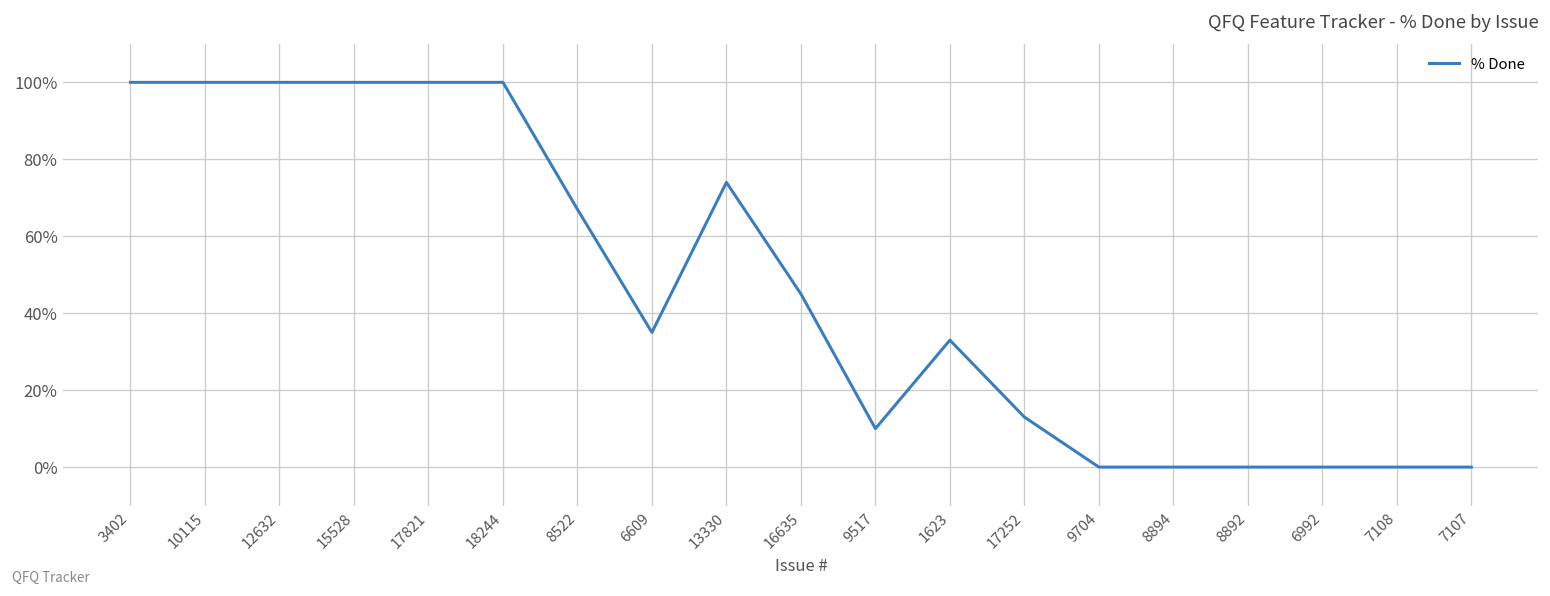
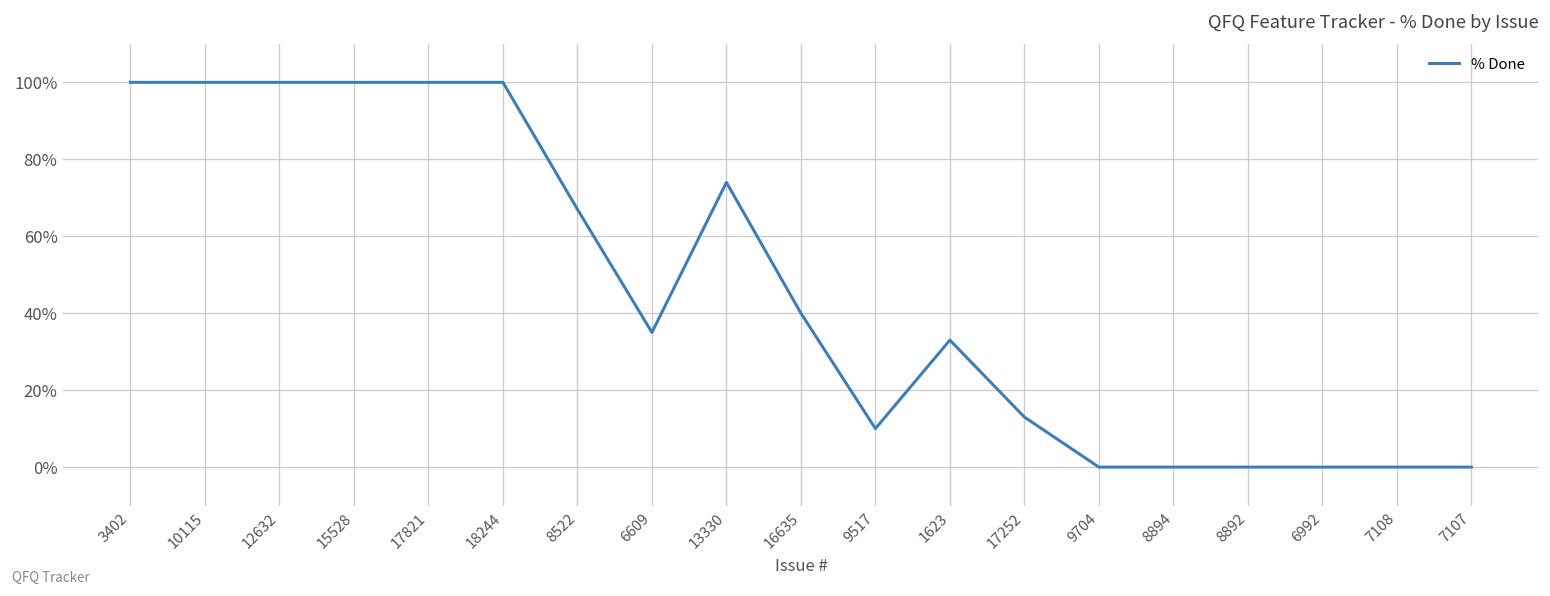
16635: 45% -> 40%
